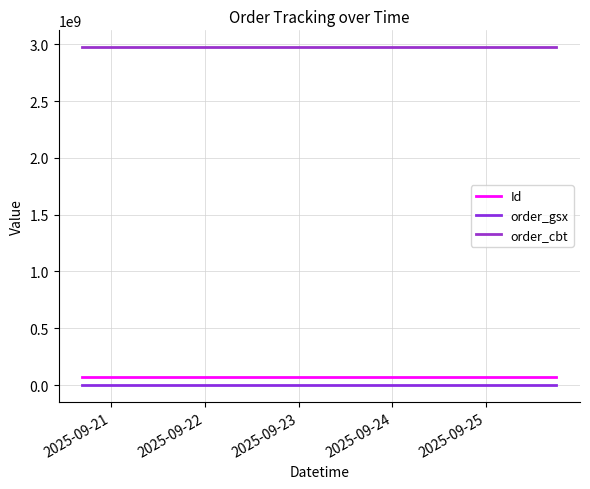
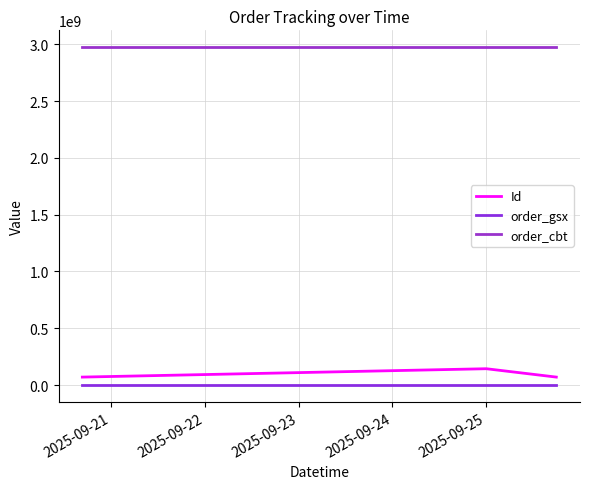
Id, 2025-09-25: 70000000 -> 140000000
